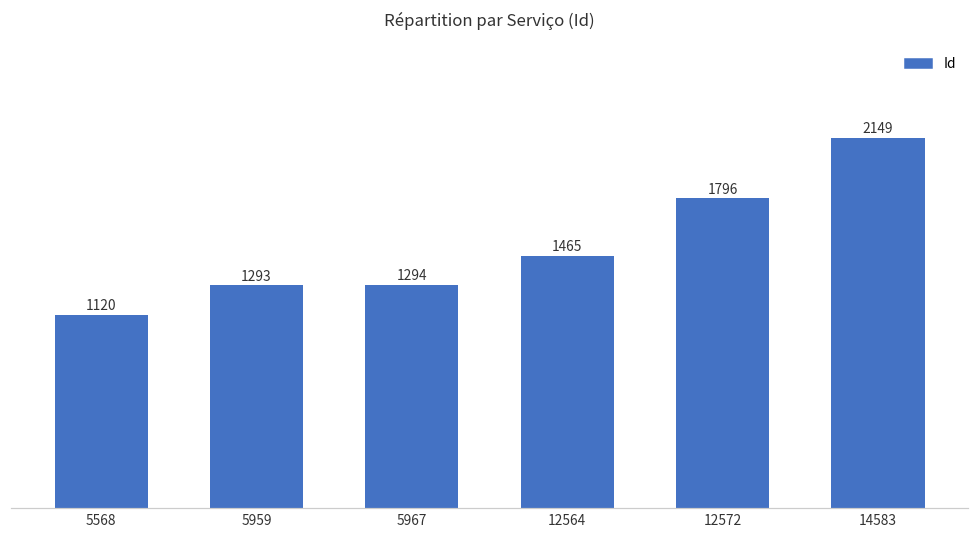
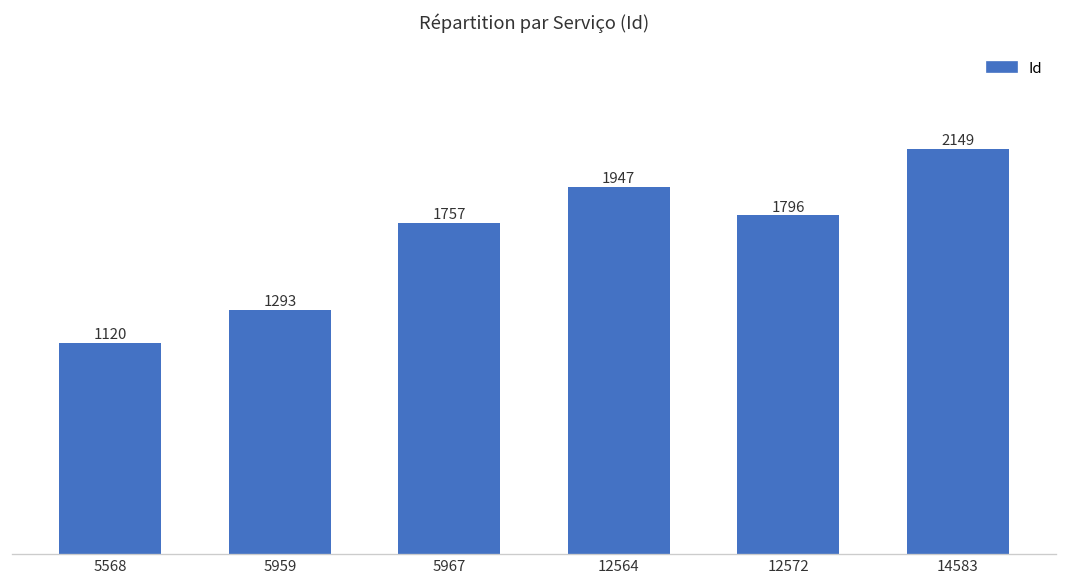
5967: 1294 -> 1757
12564: 1465 -> 1947
